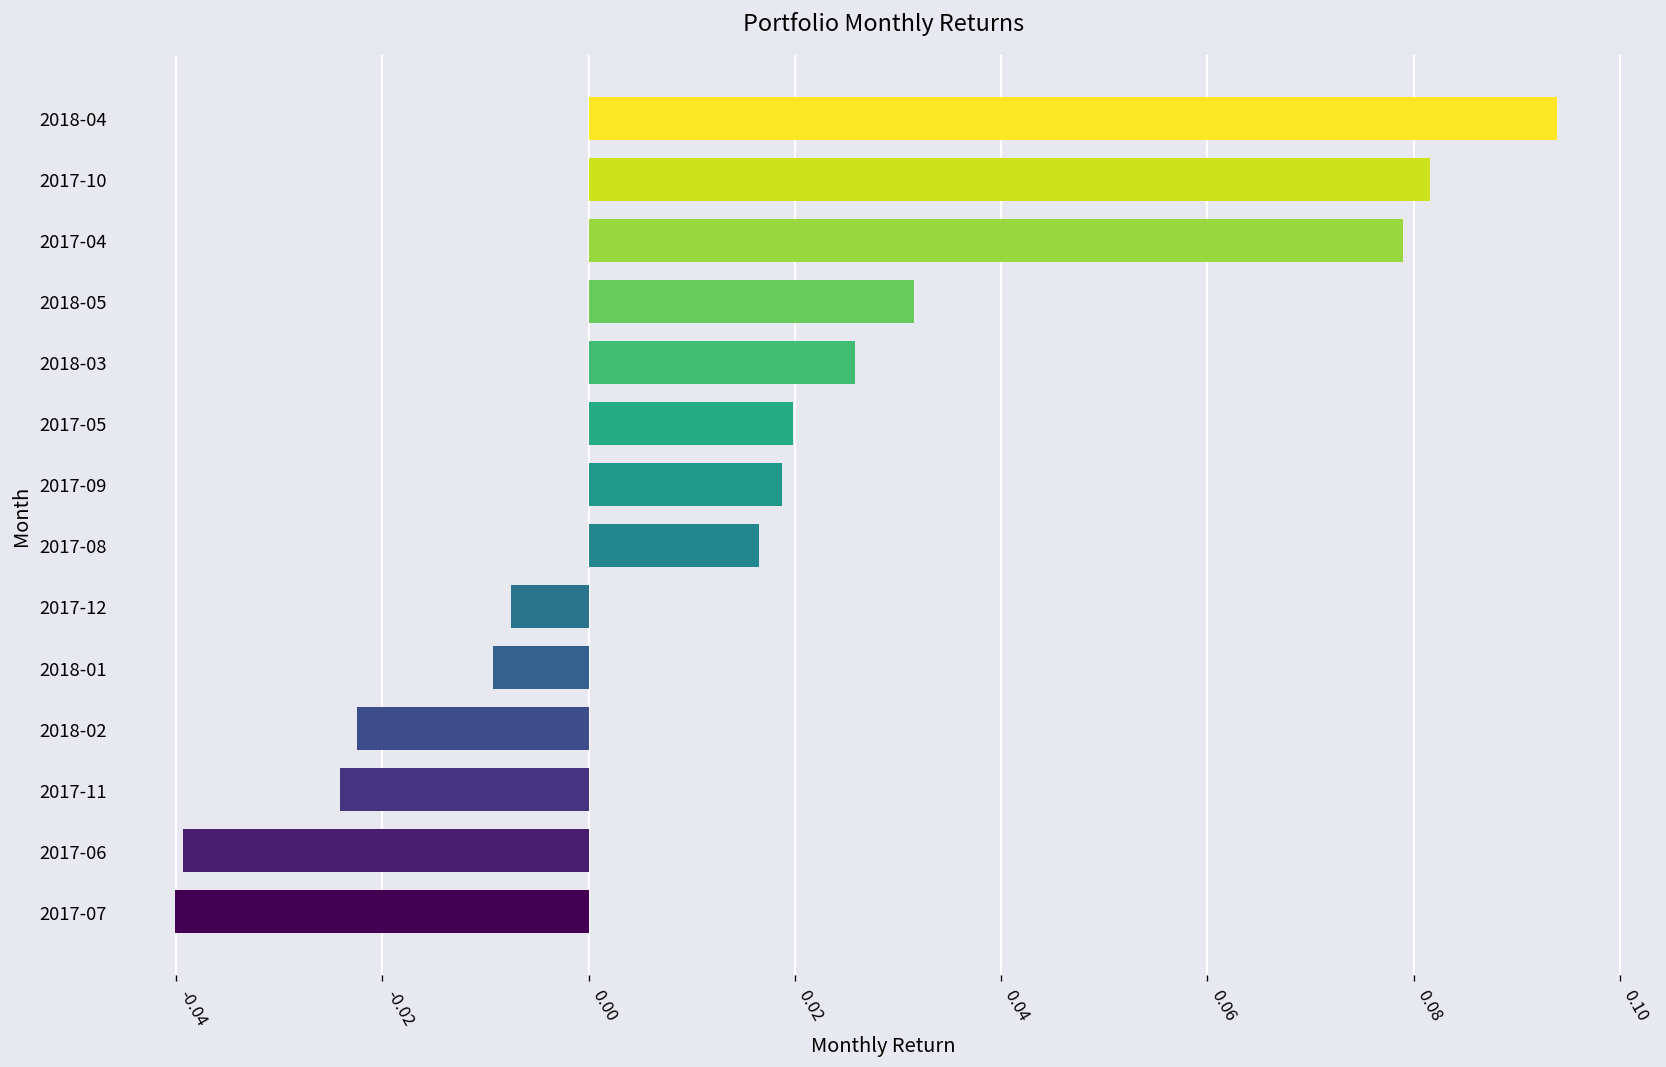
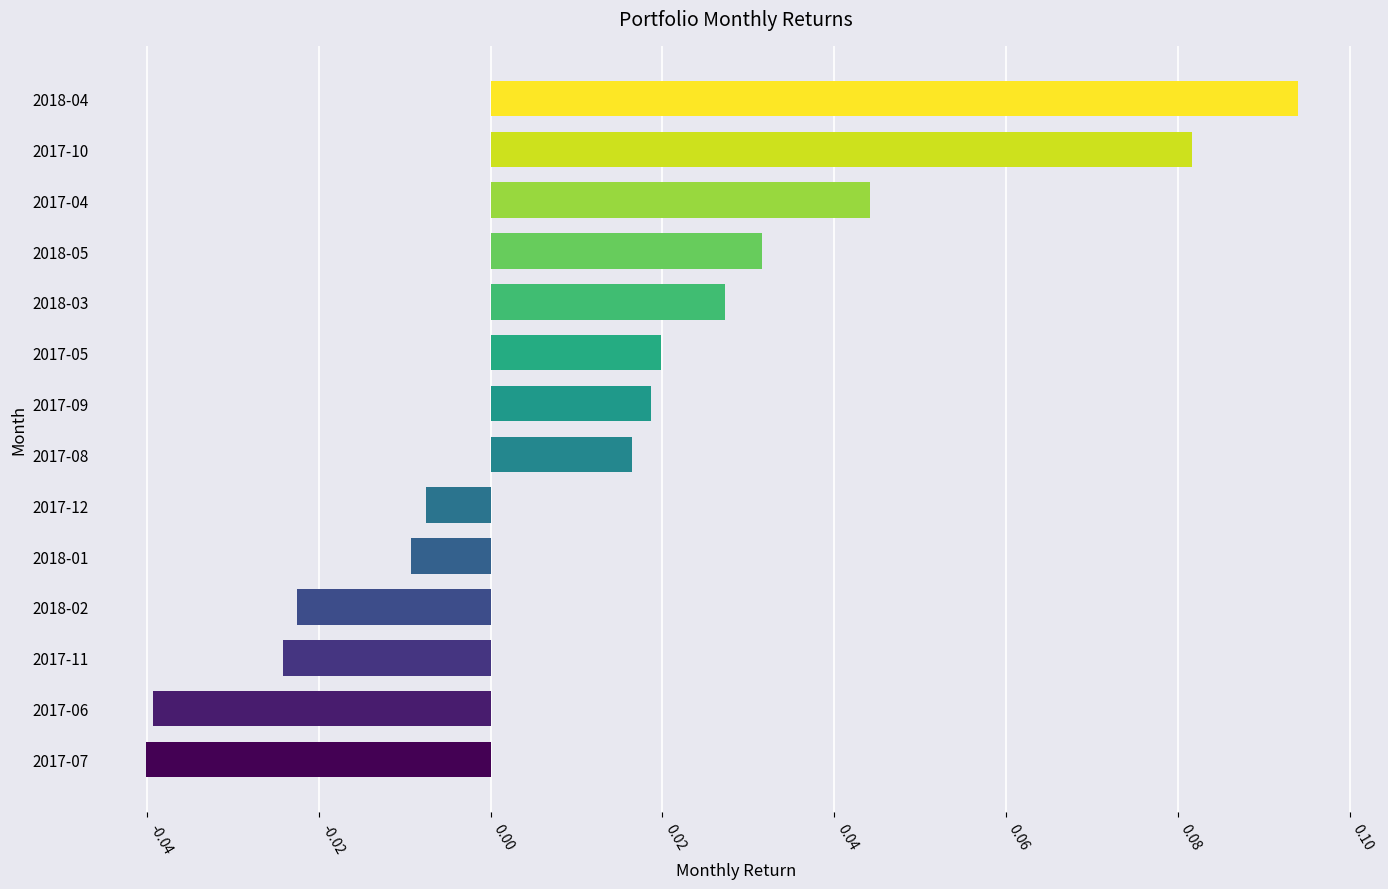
2017-04: 0.079 -> 0.044
2018-03: 0.026 -> 0.027
